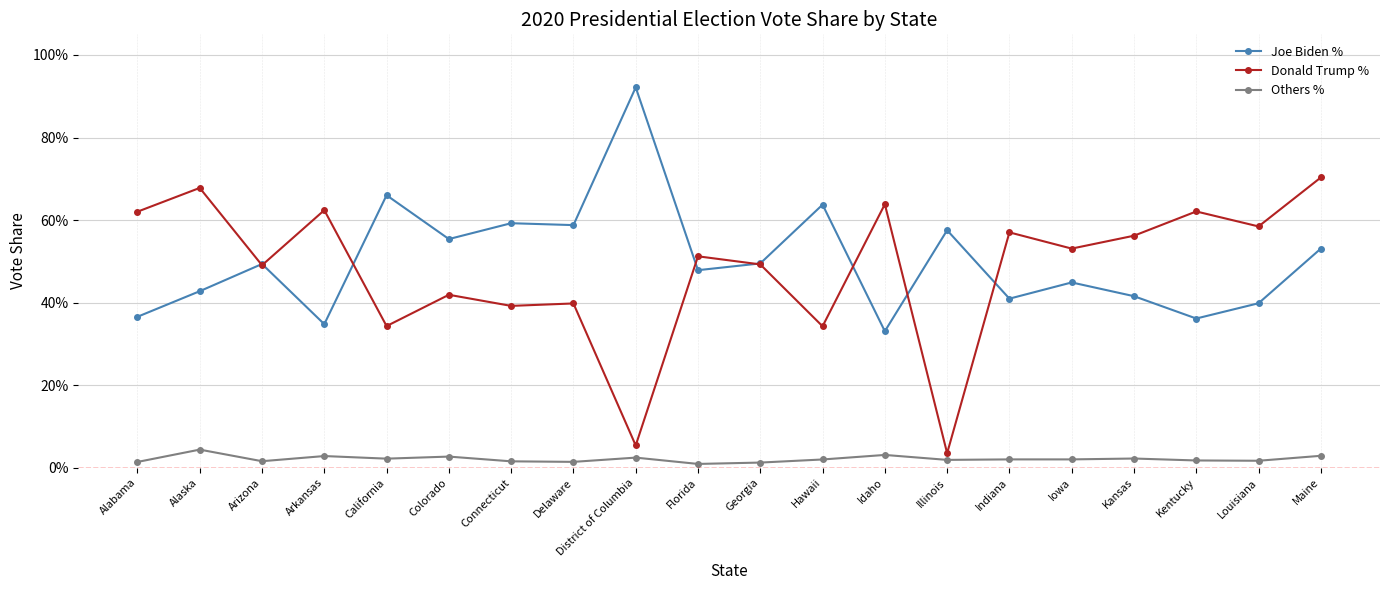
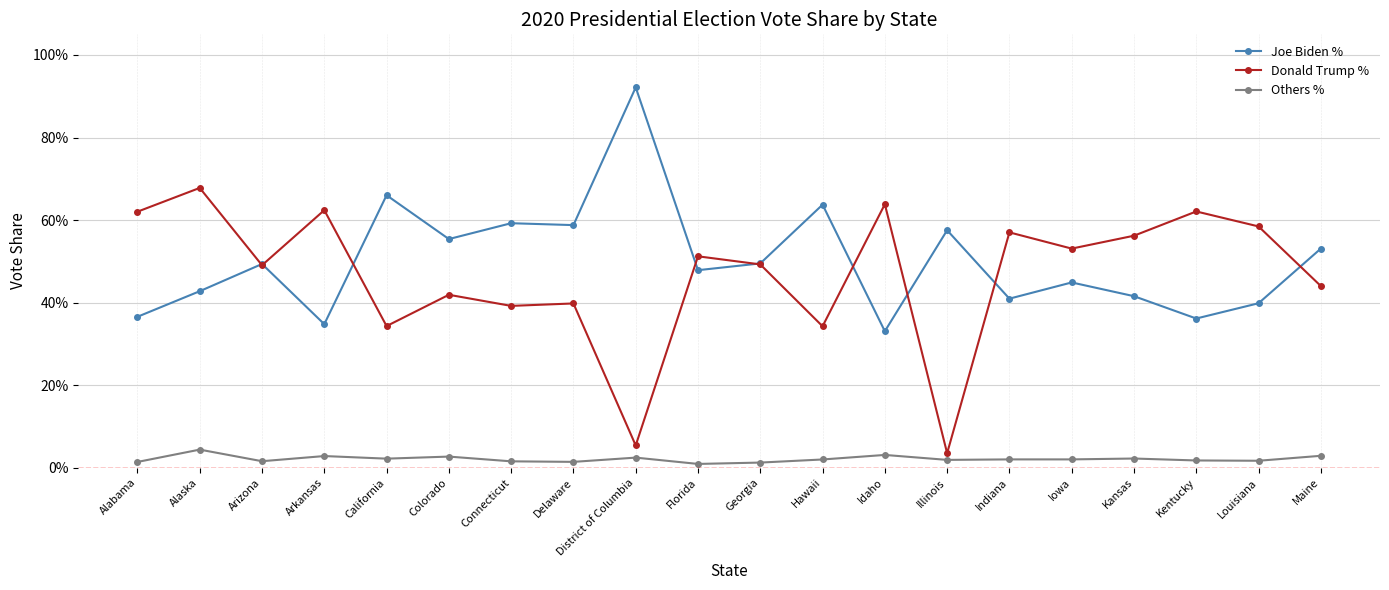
Donald Trump %, Maine: 70% -> 44%
